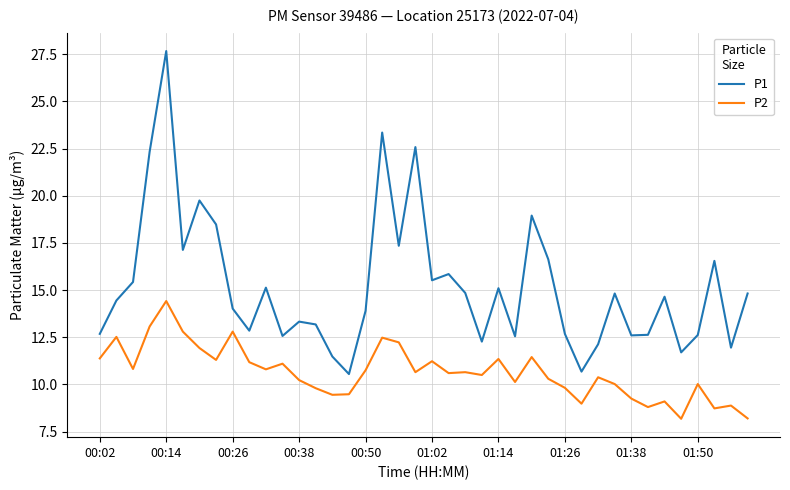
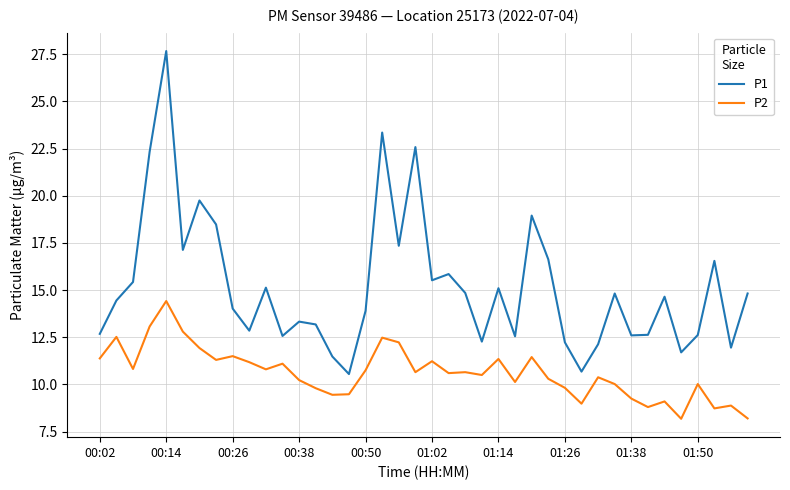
P2, 00:26: 12.8 -> 11.5
P1, 01:26: 12.7 -> 12.2
